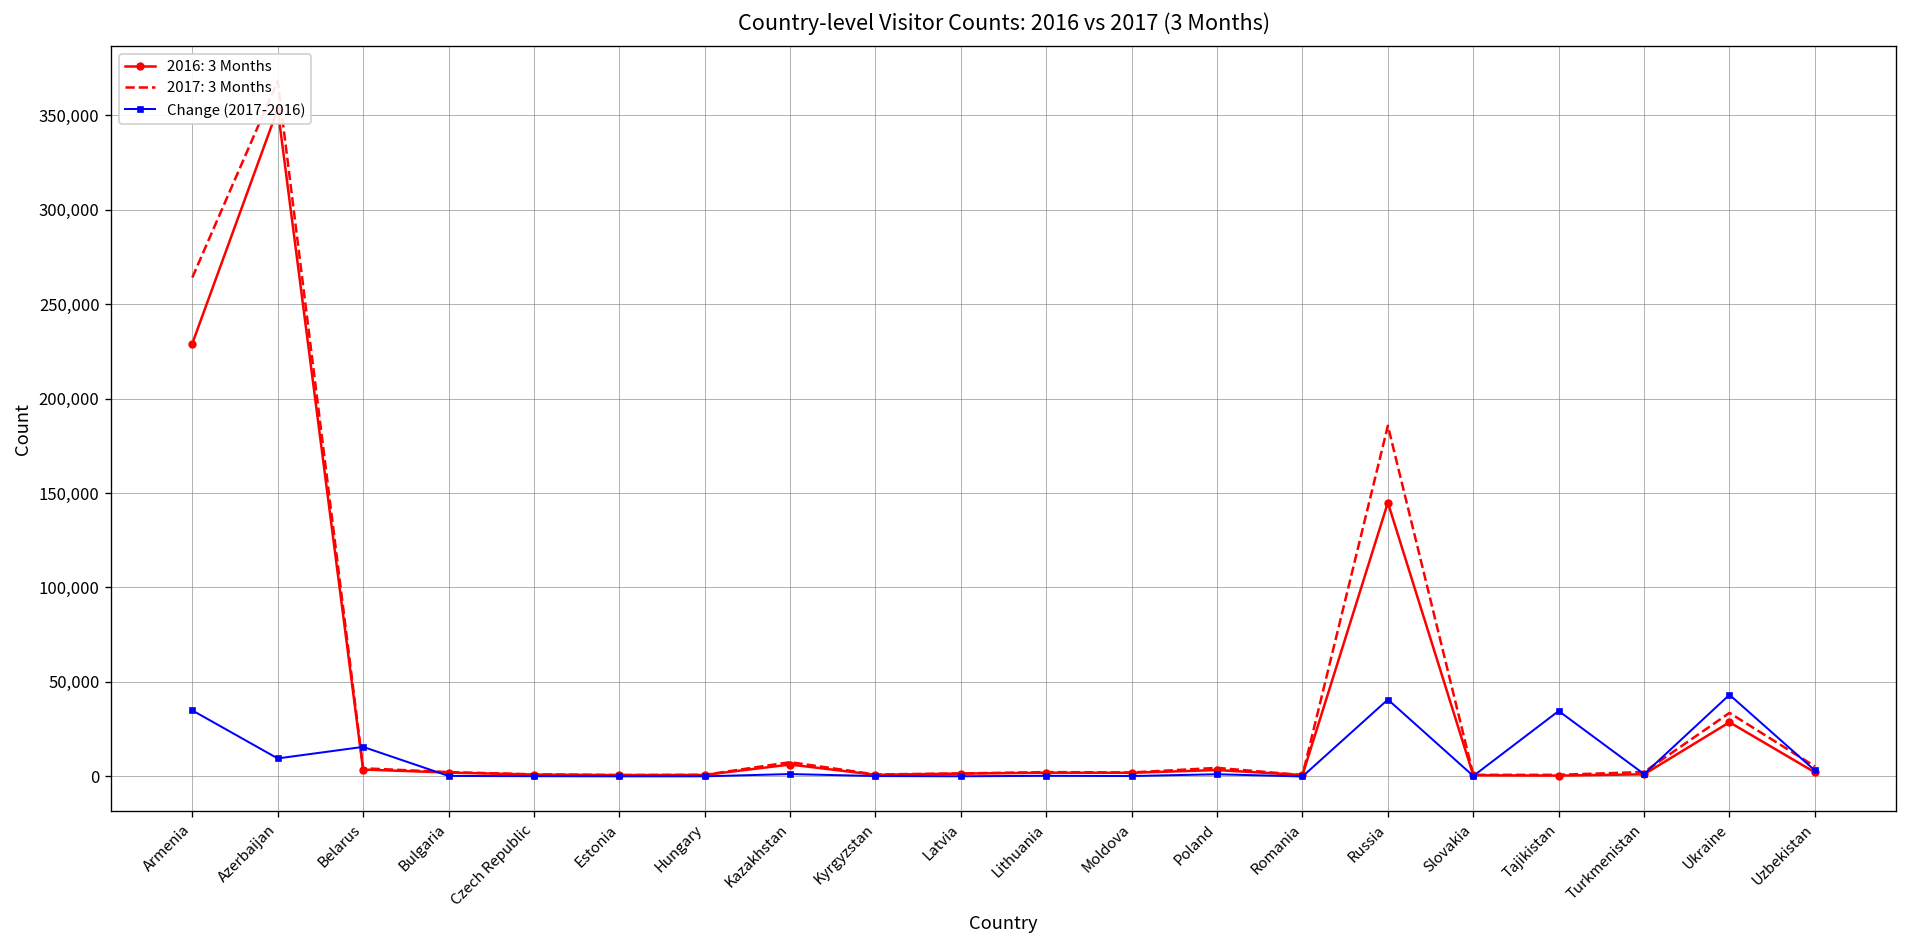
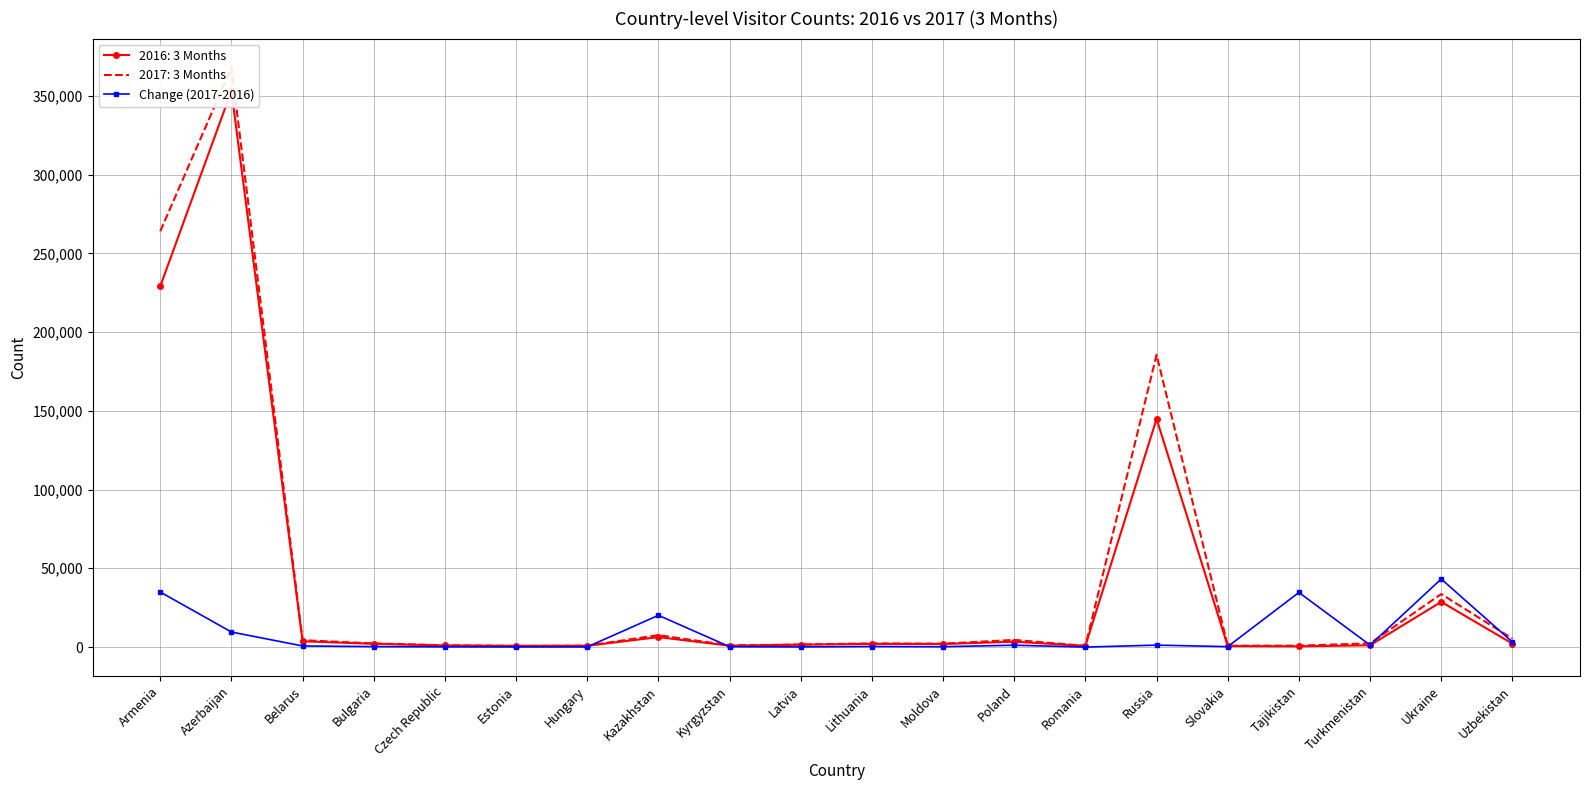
Change (2017-2016), Belarus: 16,000 -> 1,000
Change (2017-2016), Kazakhstan: 1,000 -> 20,000
Change (2017-2016), Russia: 41,000 -> 1,000
